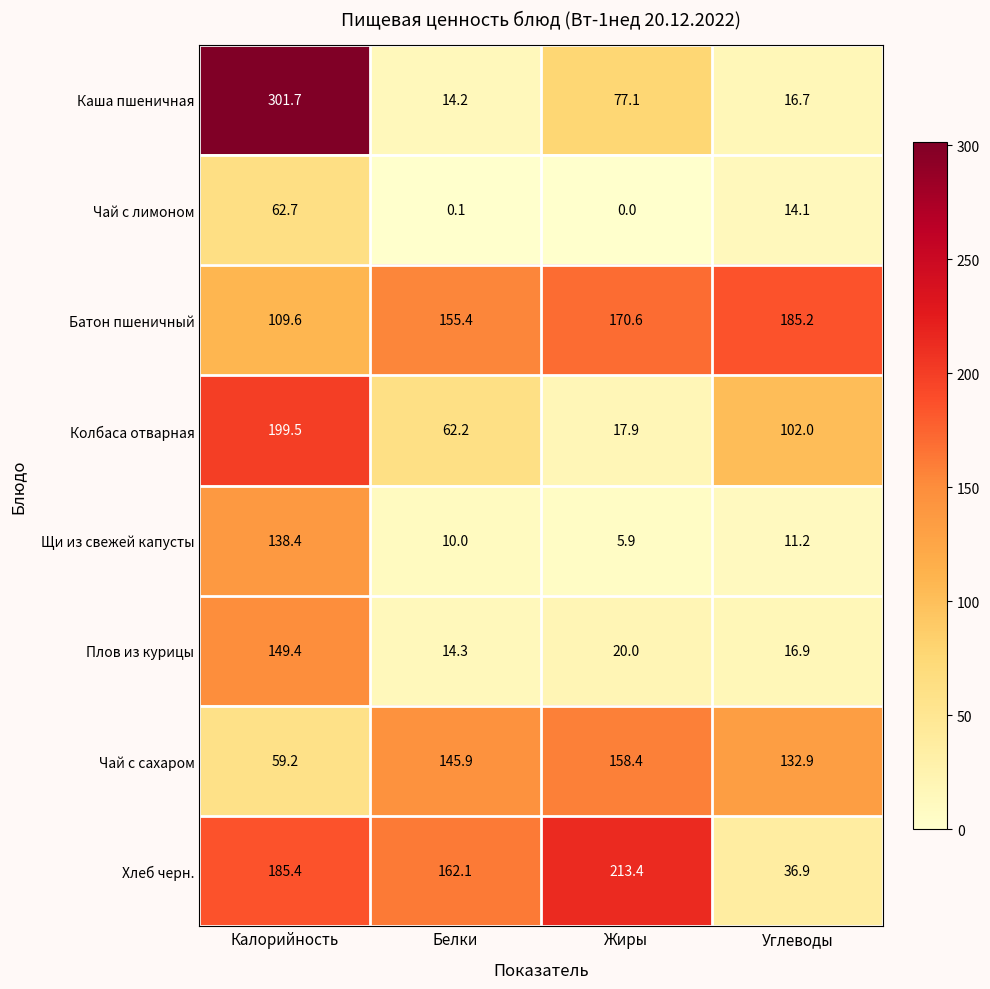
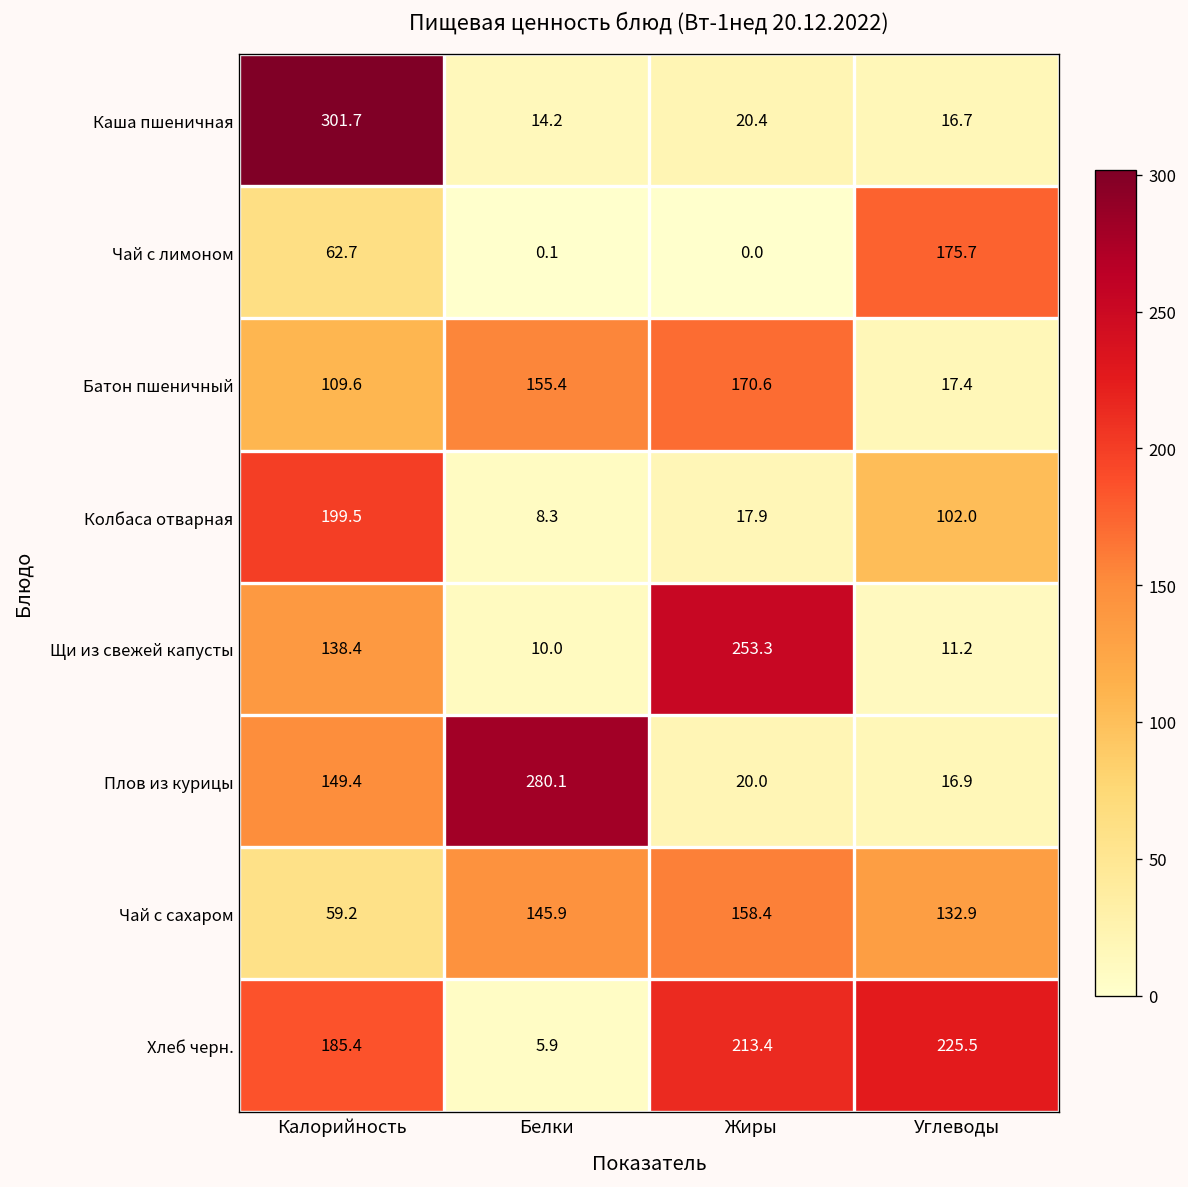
Каша пшеничная, Жиры: 77.1 -> 20.4
Чай с лимоном, Углеводы: 14.1 -> 175.7
Батон пшеничный, Углеводы: 185.2 -> 17.4
Колбаса отварная, Белки: 62.2 -> 8.3
Щи из свежей капусты, Жиры: 5.9 -> 253.3
Плов из курицы, Белки: 14.3 -> 280.1
Хлеб черн., Белки: 162.1 -> 5.9
Хлеб черн., Углеводы: 36.9 -> 225.5
